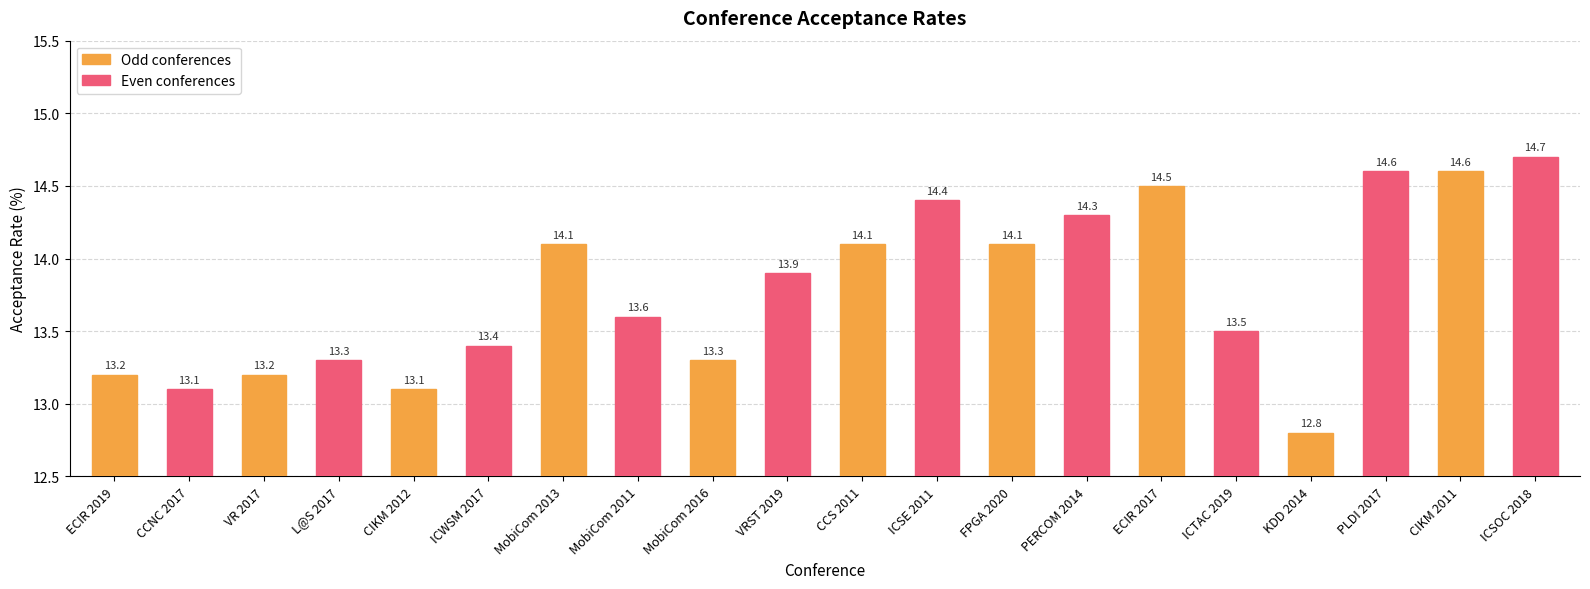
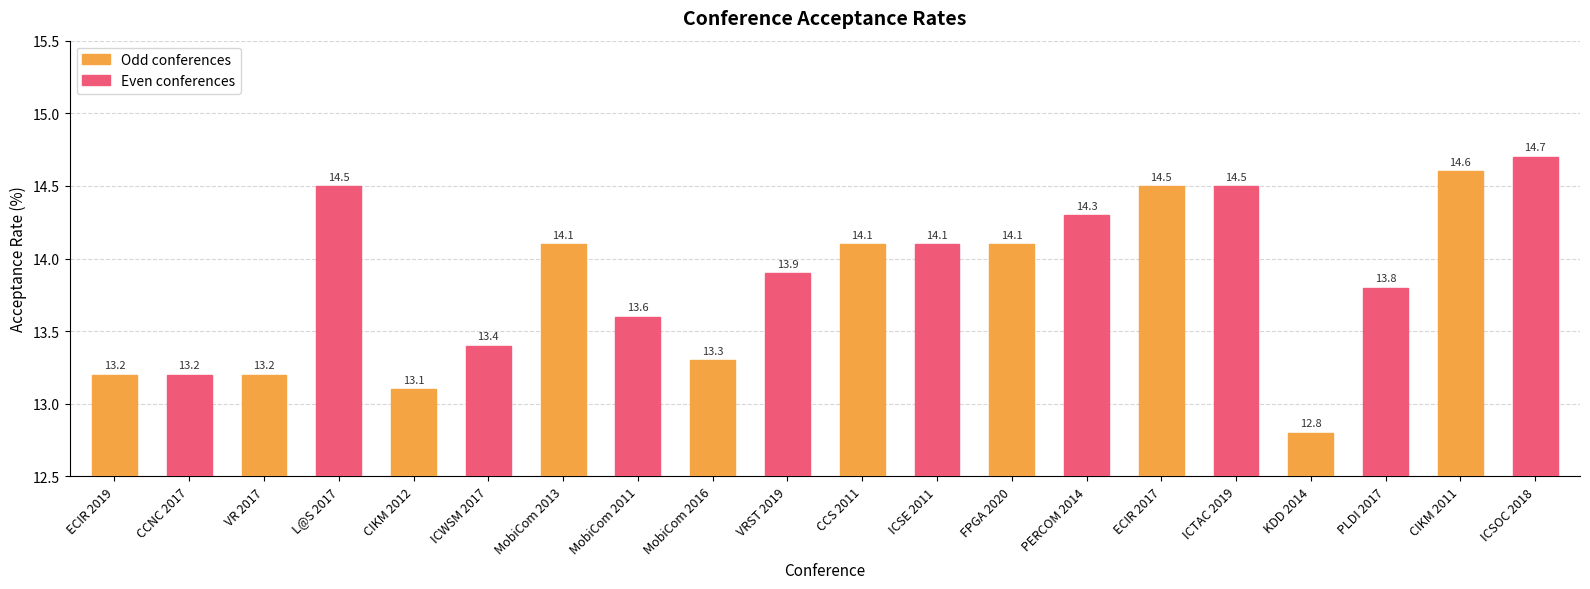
CCNC 2017: 13.1 -> 13.2
L@S 2017: 13.3 -> 14.5
ICSE 2011: 14.4 -> 14.1
ICTAC 2019: 13.5 -> 14.5
PLDI 2017: 14.6 -> 13.8
